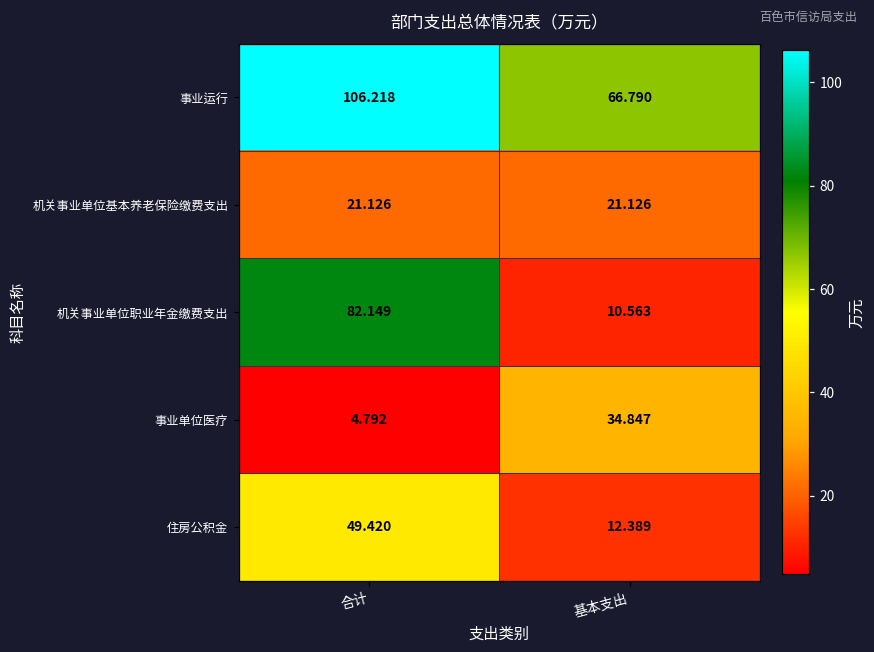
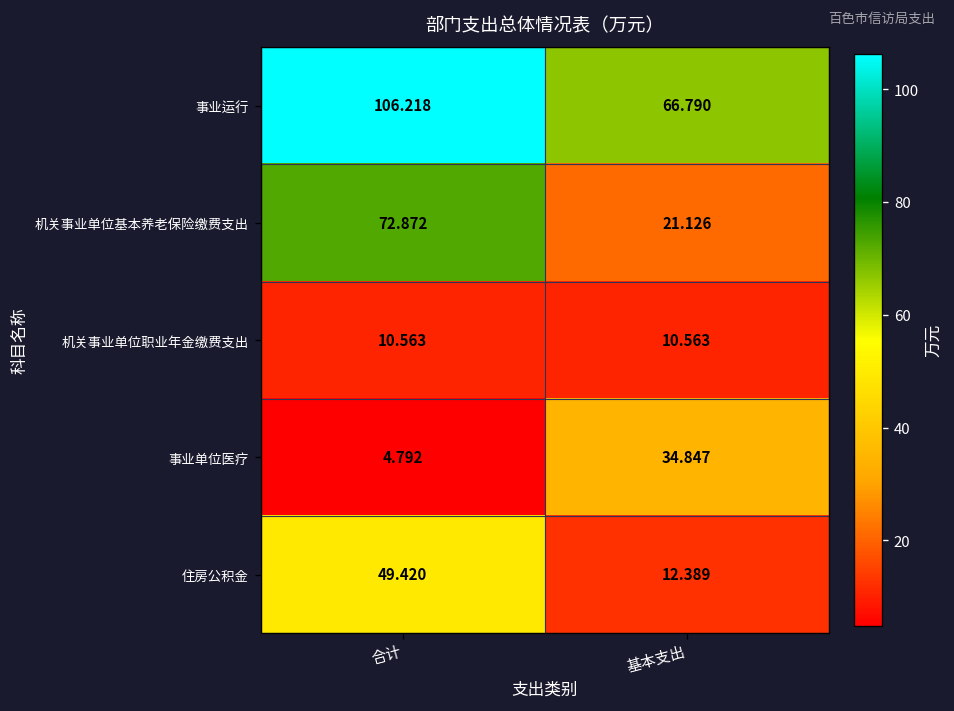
机关事业单位基本养老保险缴费支出, 合计: 21.126 -> 72.872
机关事业单位职业年金缴费支出, 合计: 82.149 -> 10.563
